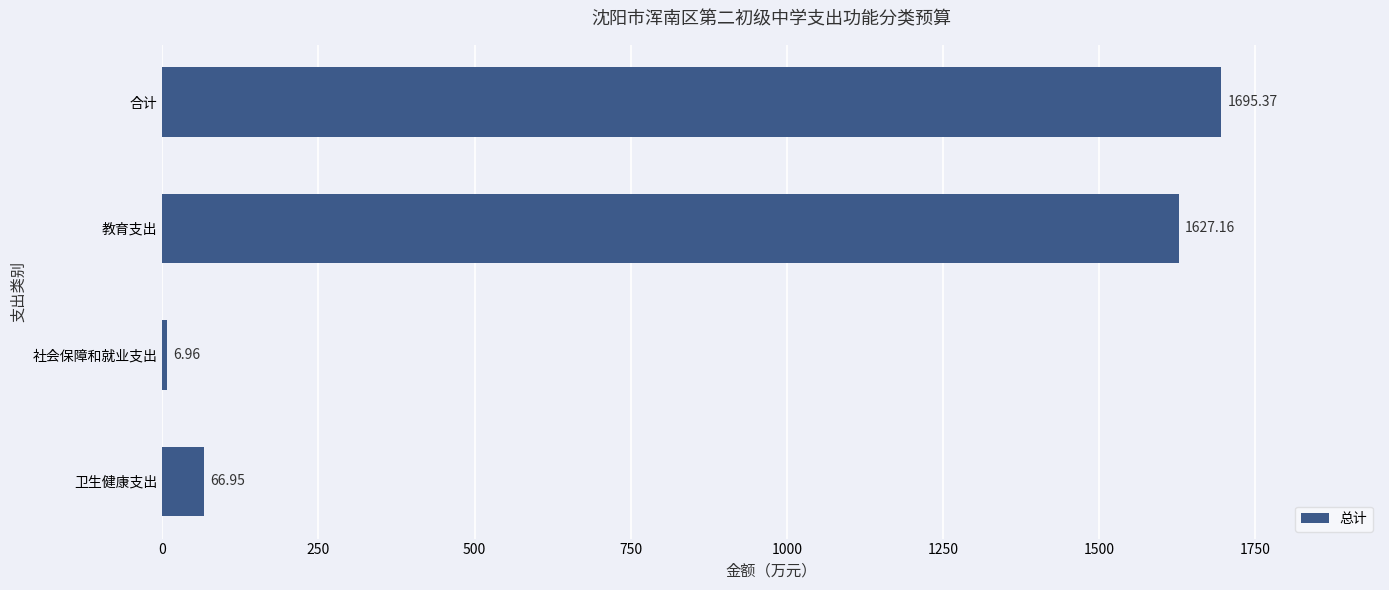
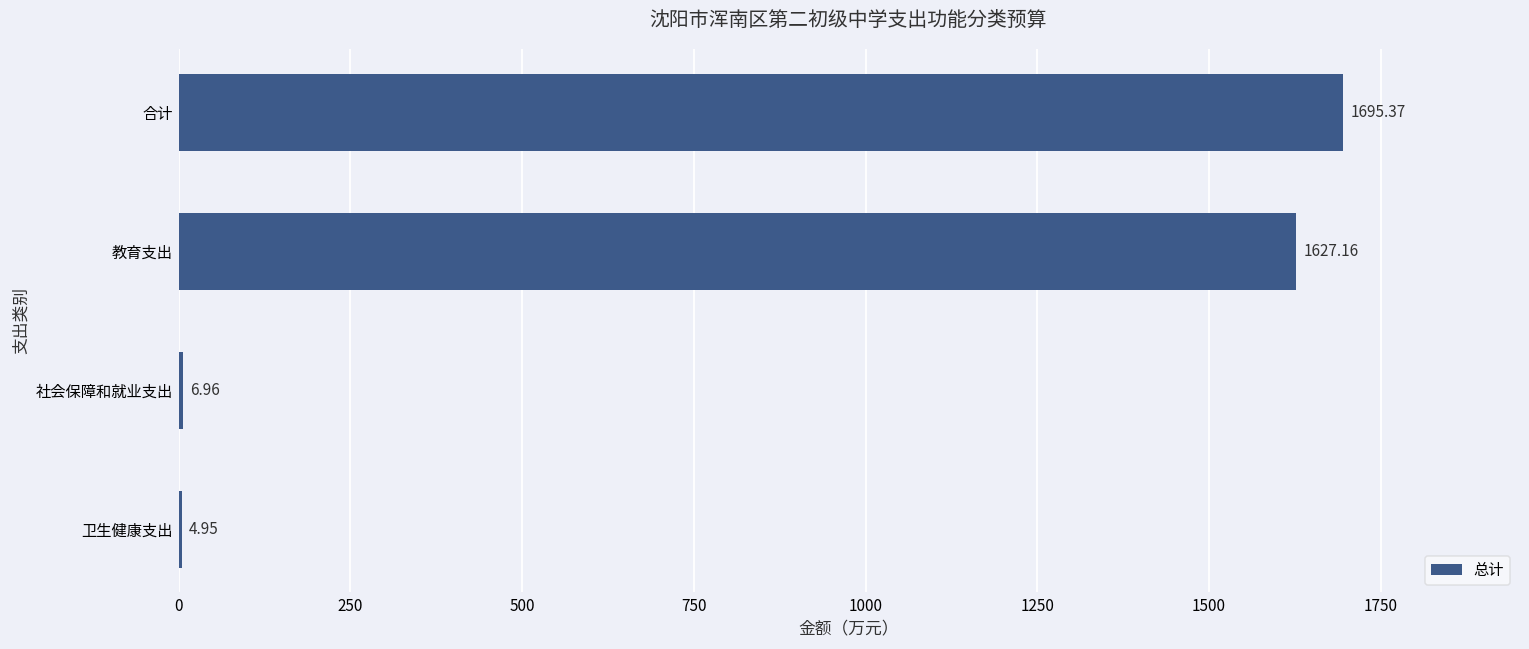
卫生健康支出: 66.95 -> 4.95
